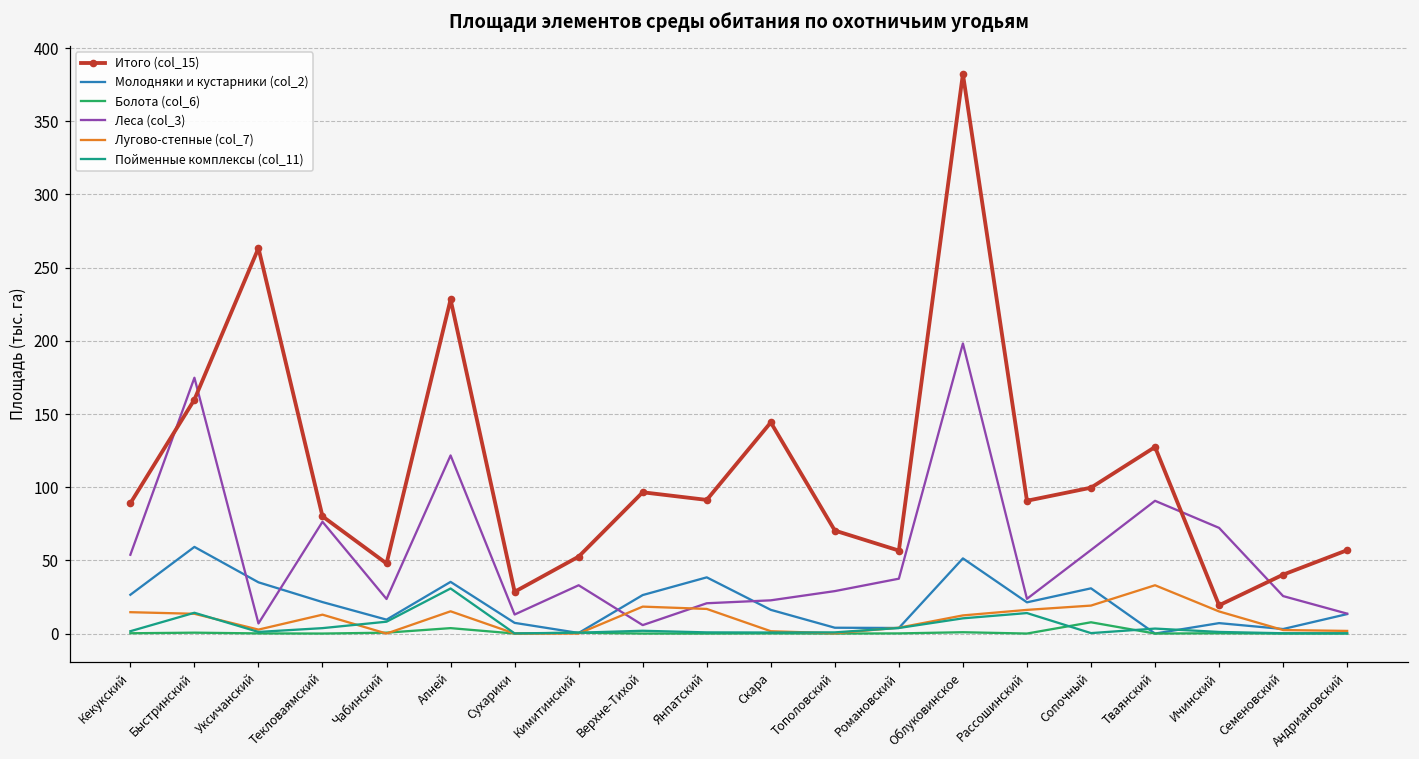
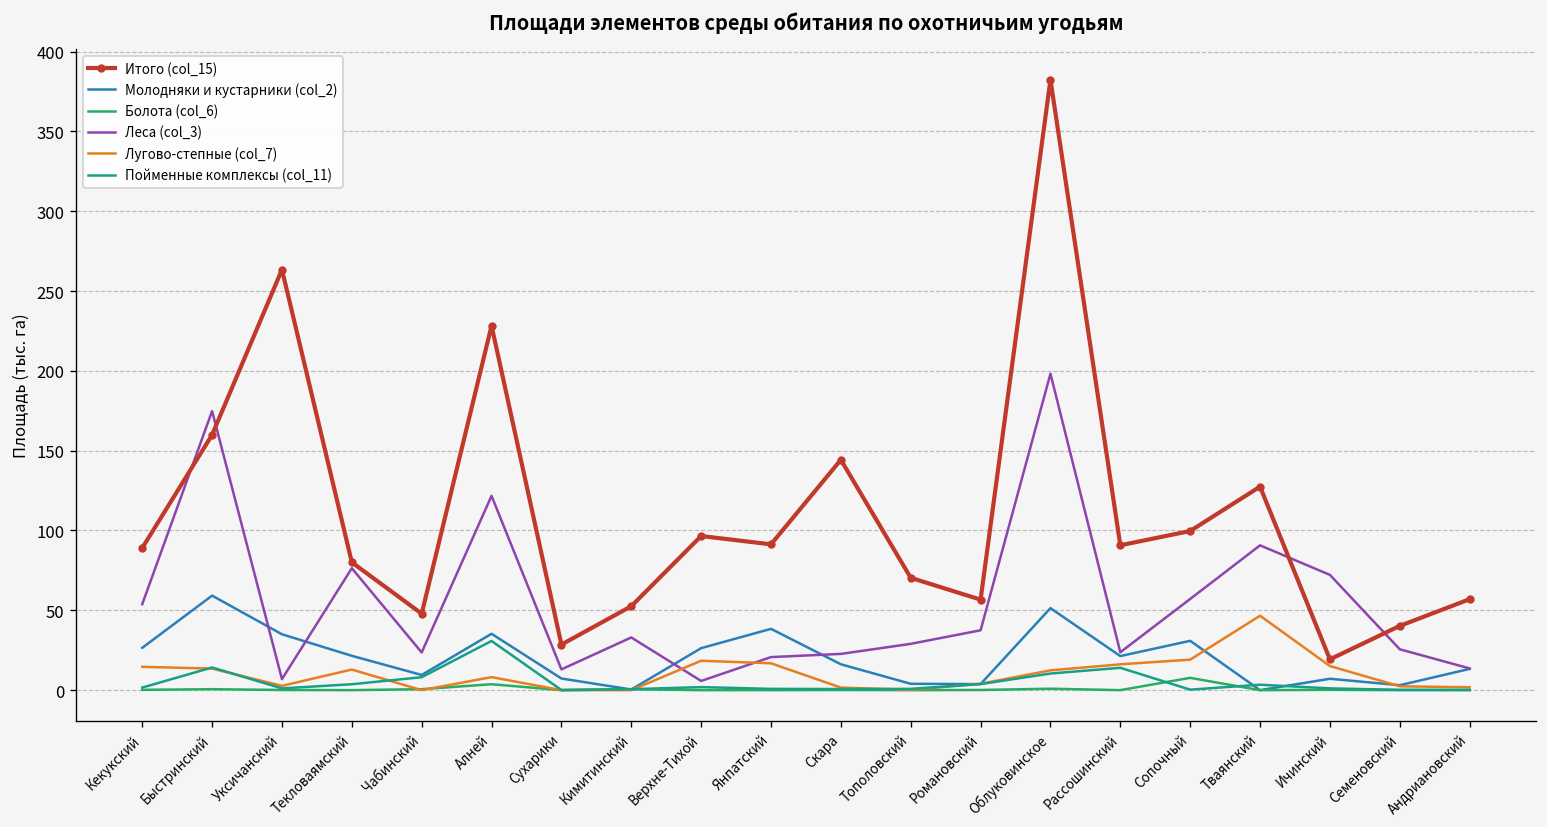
Лугово-степные (col_7), Алней: 15 -> 8
Лугово-степные (col_7), Тваянский: 33 -> 47
